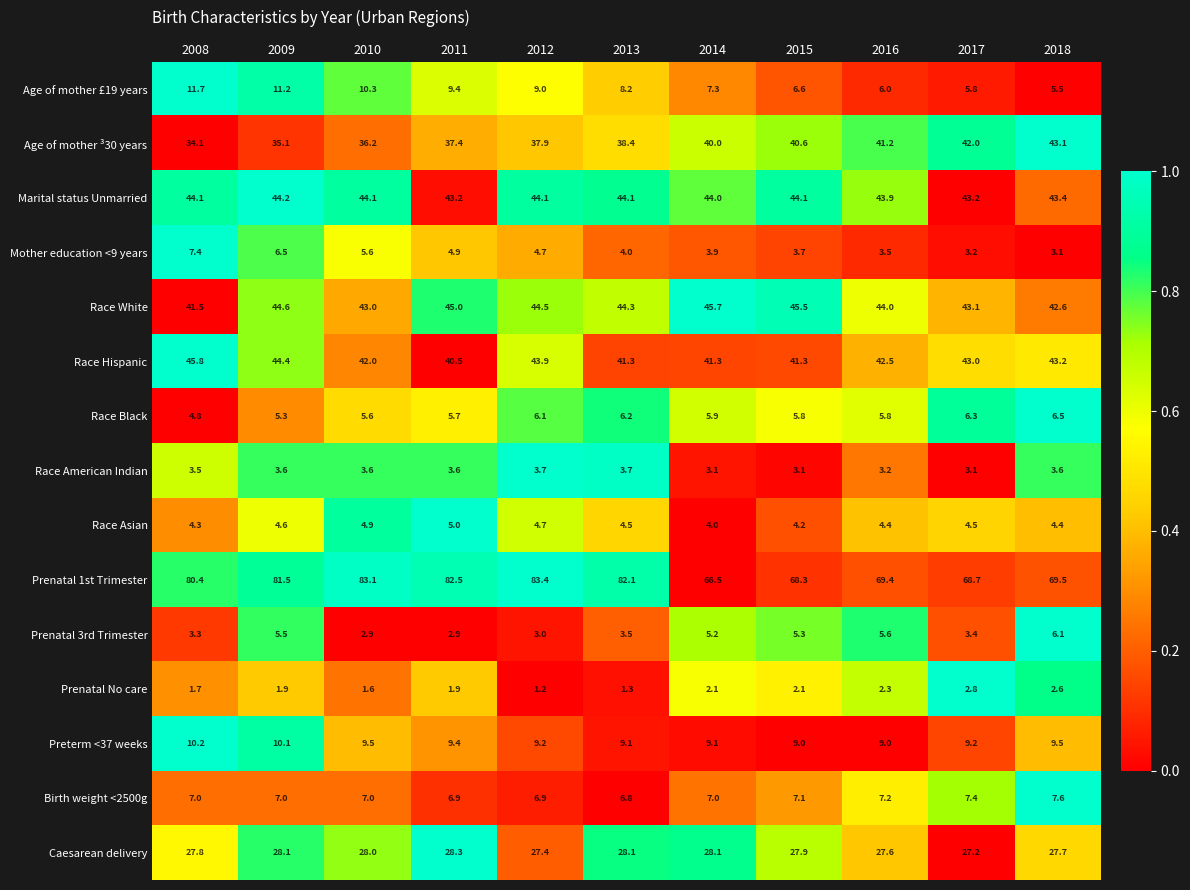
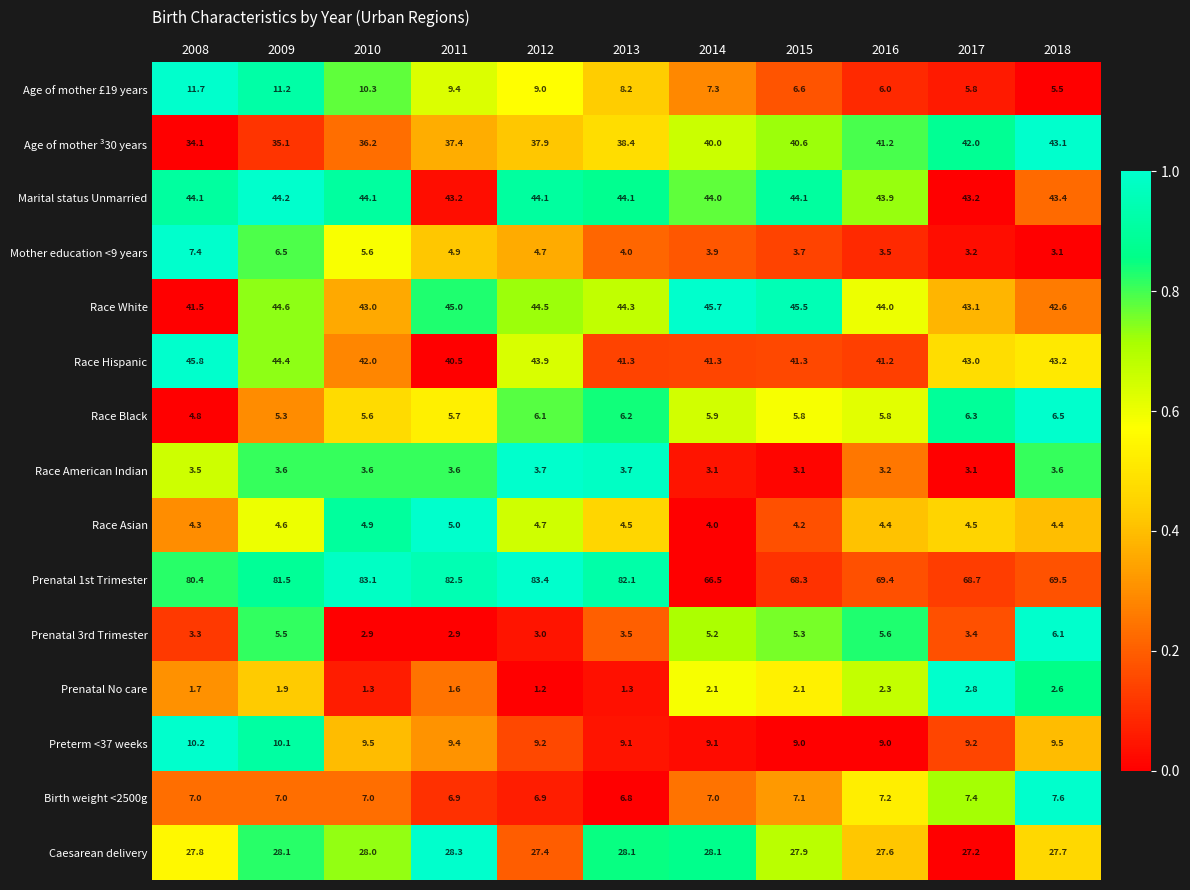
Race Hispanic, 2016: 42.5 -> 41.2
Prenatal No care, 2010: 1.6 -> 1.3
Prenatal No care, 2011: 1.9 -> 1.6
